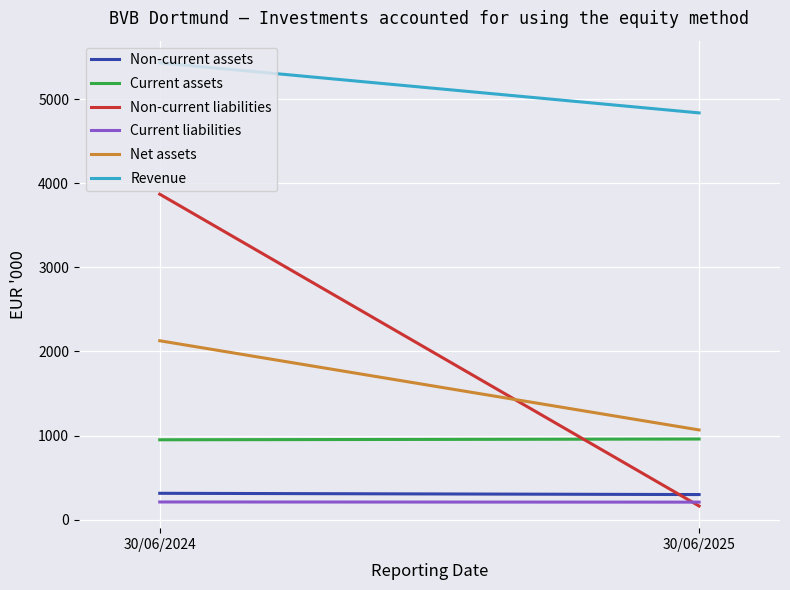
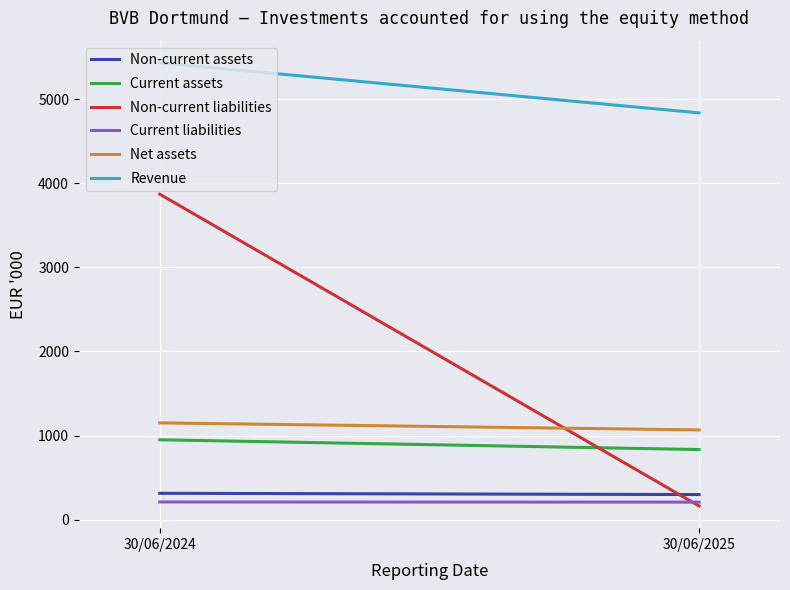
Net assets, 30/06/2024: 2100 -> 1200
Current assets, 30/06/2025: 1000 -> 800
